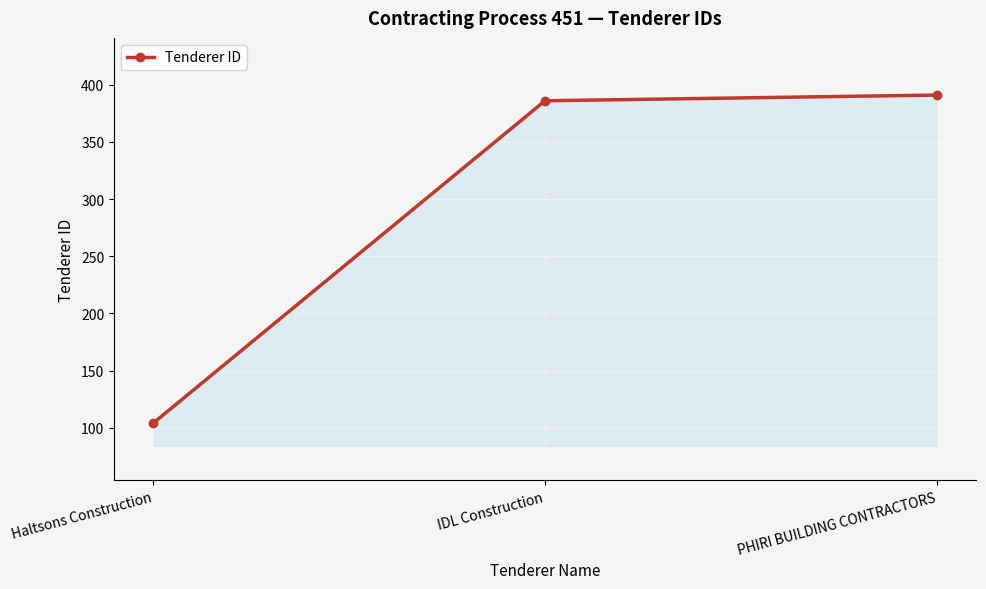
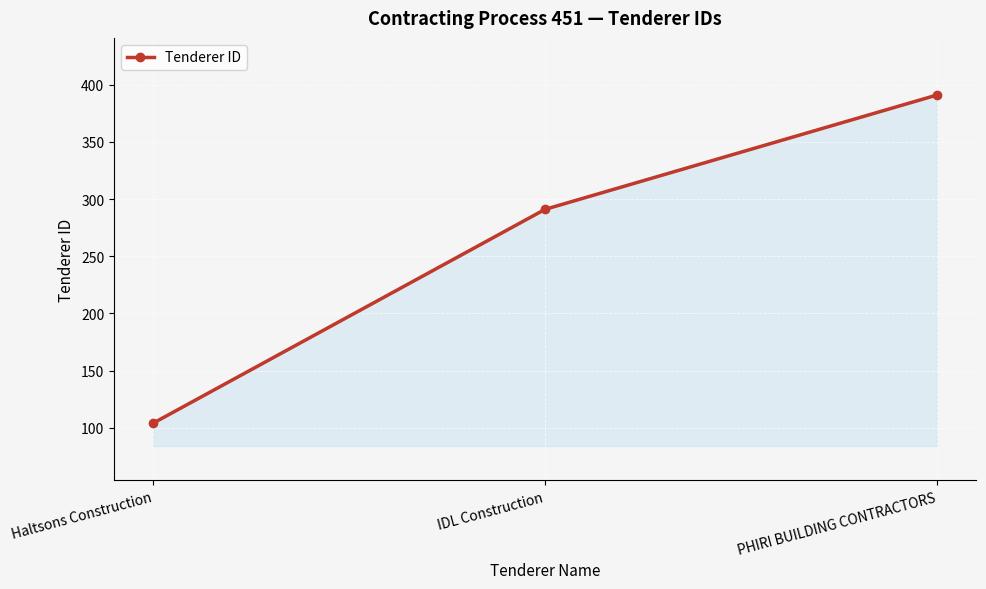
IDL Construction: 386 -> 291
